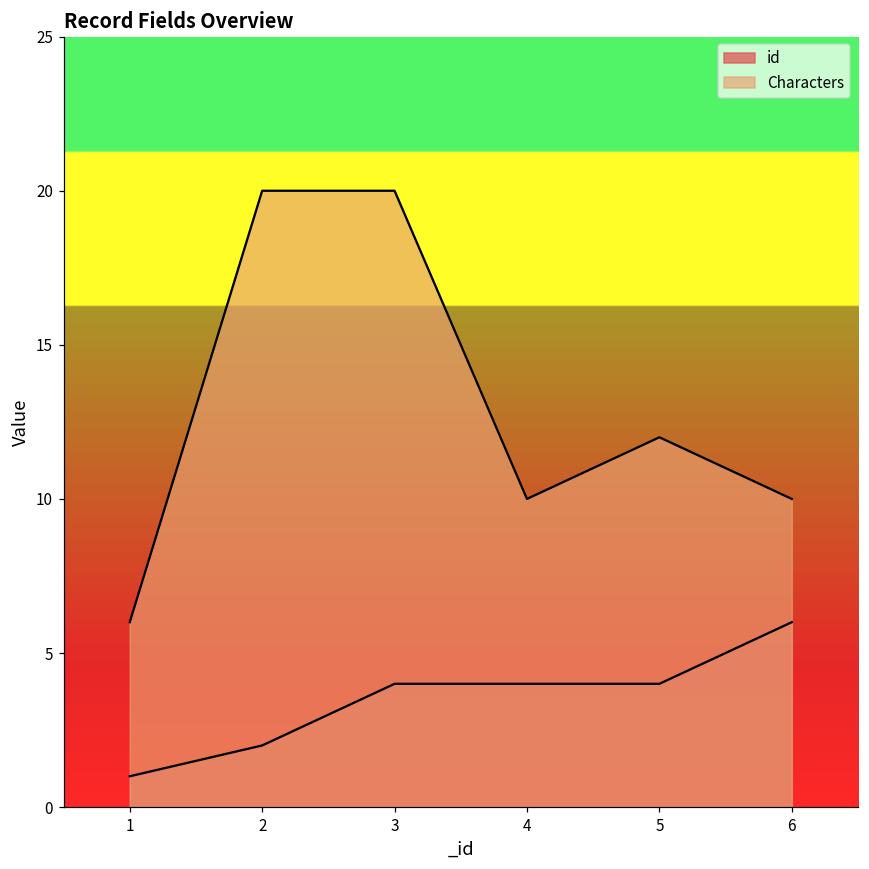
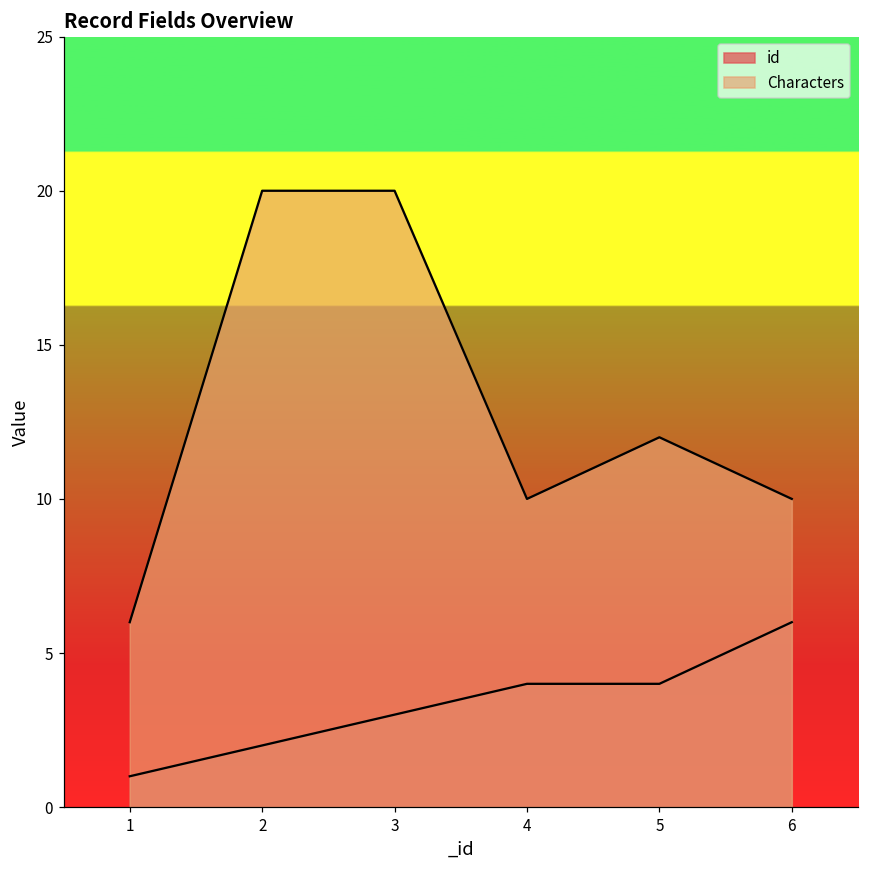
id, 3: 4 -> 3
